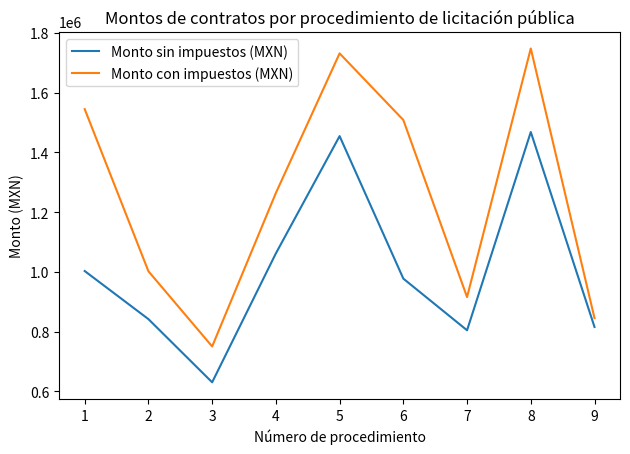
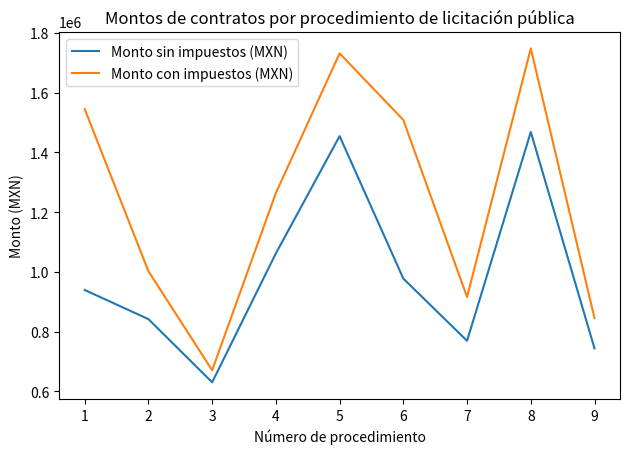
Monto sin impuestos (MXN), 1: 1000000 -> 940000
Monto con impuestos (MXN), 3: 750000 -> 670000
Monto sin impuestos (MXN), 7: 800000 -> 770000
Monto sin impuestos (MXN), 9: 820000 -> 740000
